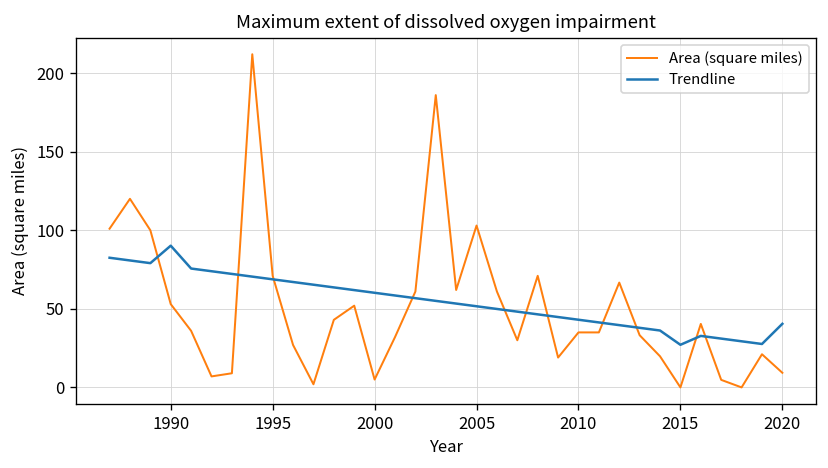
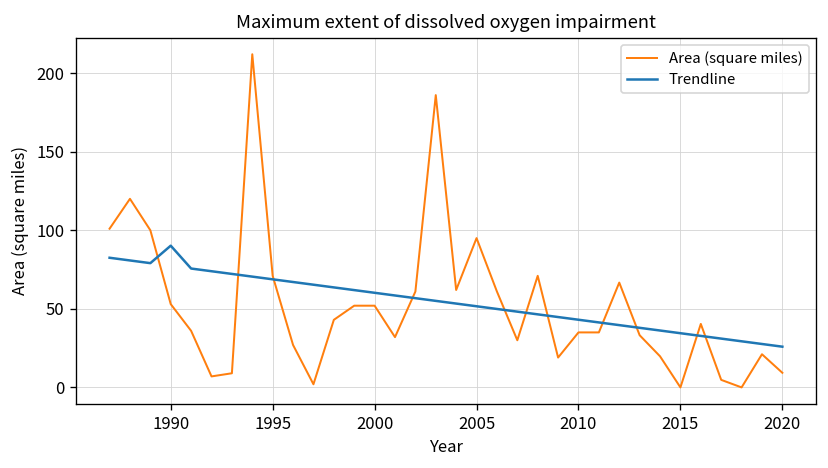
Area (square miles), 2000: 5 -> 52
Area (square miles), 2005: 103 -> 95
Trendline, 2015: 27 -> 34
Trendline, 2020: 40 -> 26
